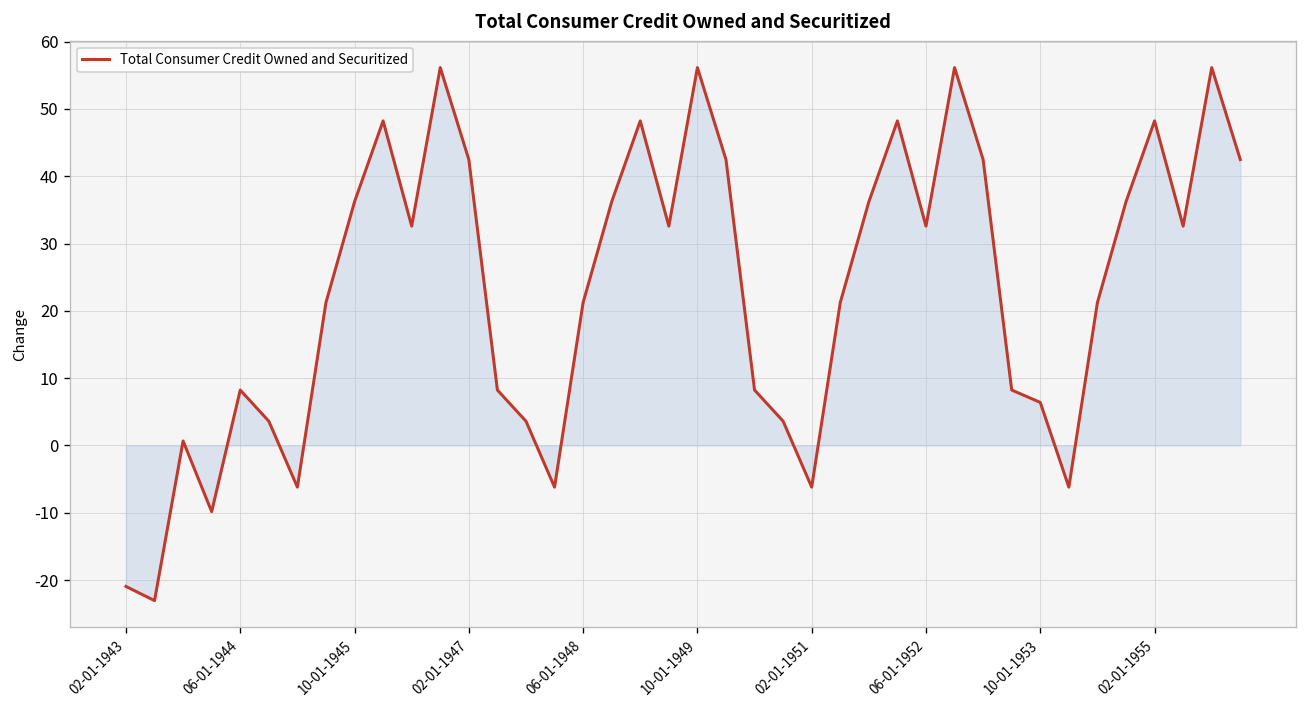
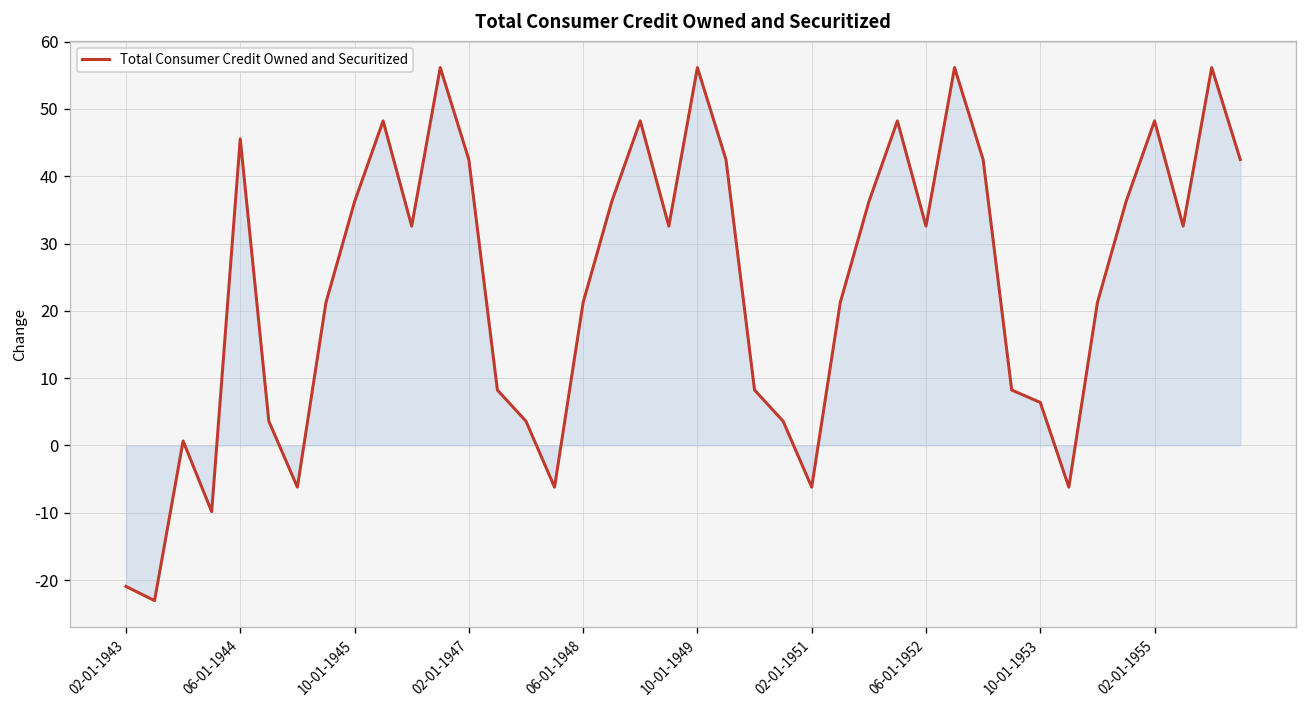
Total Consumer Credit Owned and Securitized, 06-01-1944: 8 -> 46
